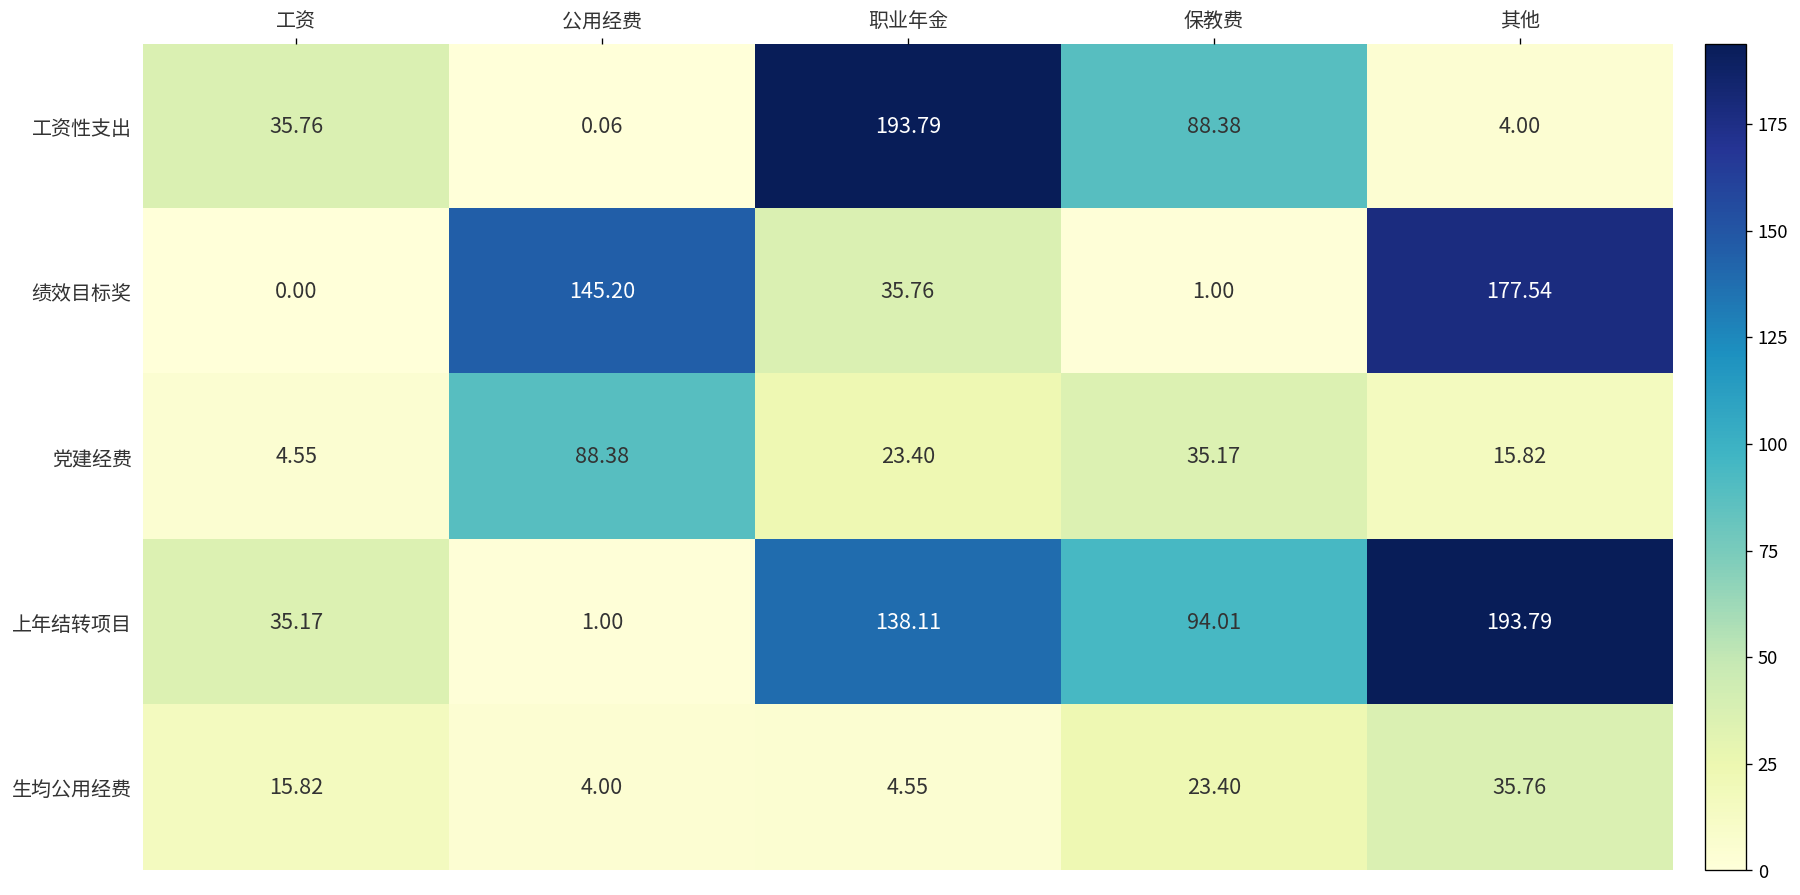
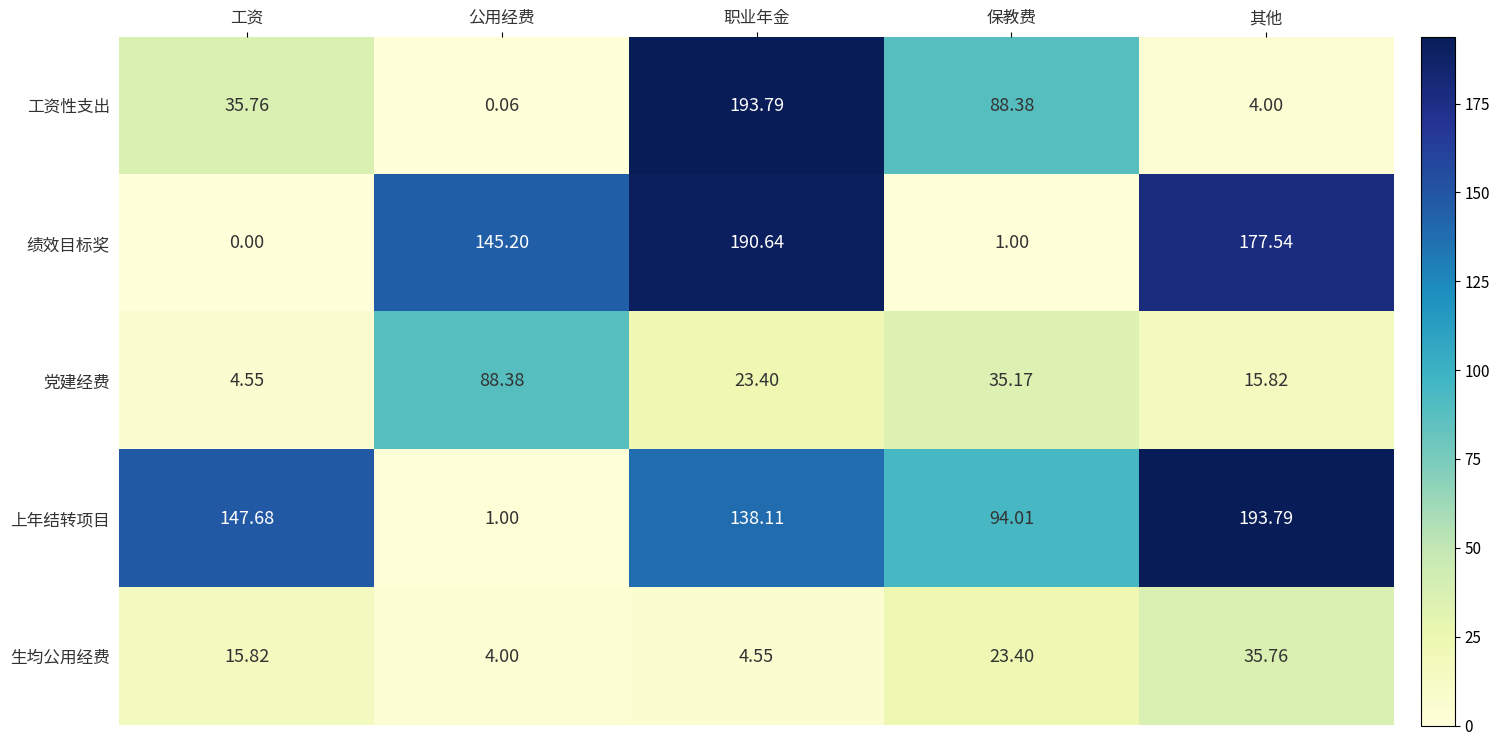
绩效目标奖, 职业年金: 35.76 -> 190.64
上年结转项目, 工资: 35.17 -> 147.68
